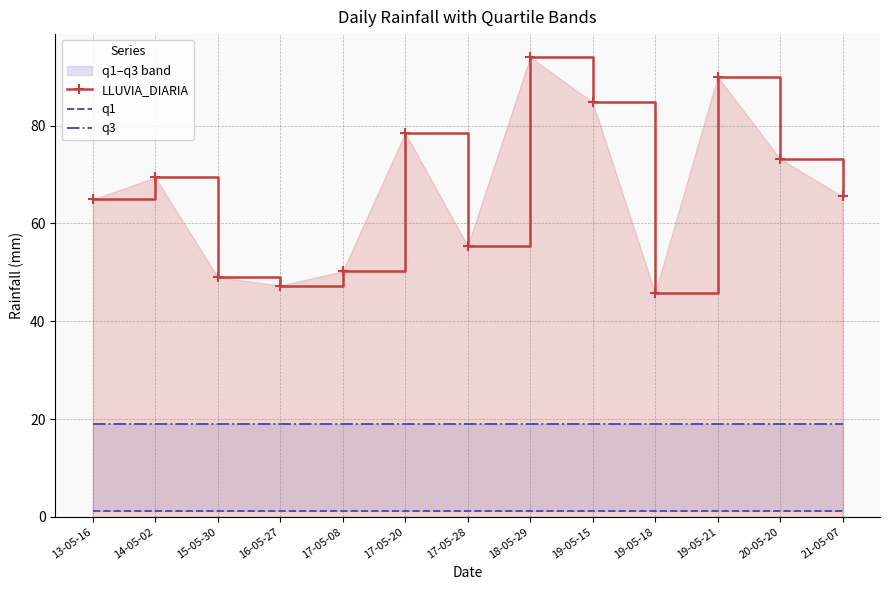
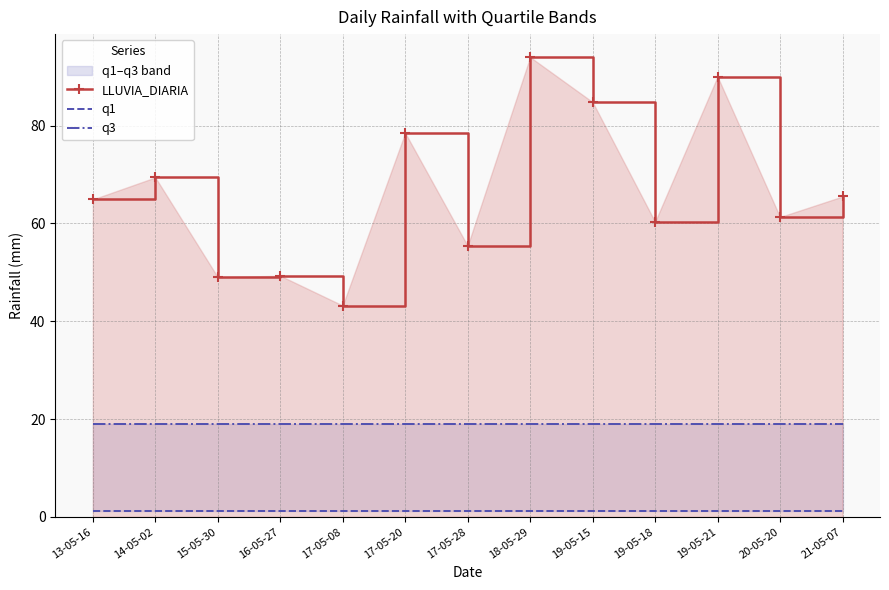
LLUVIA_DIARIA, 16-05-27: 47 -> 49
LLUVIA_DIARIA, 17-05-08: 50 -> 43
LLUVIA_DIARIA, 19-05-18: 46 -> 60
LLUVIA_DIARIA, 20-05-20: 73 -> 61
